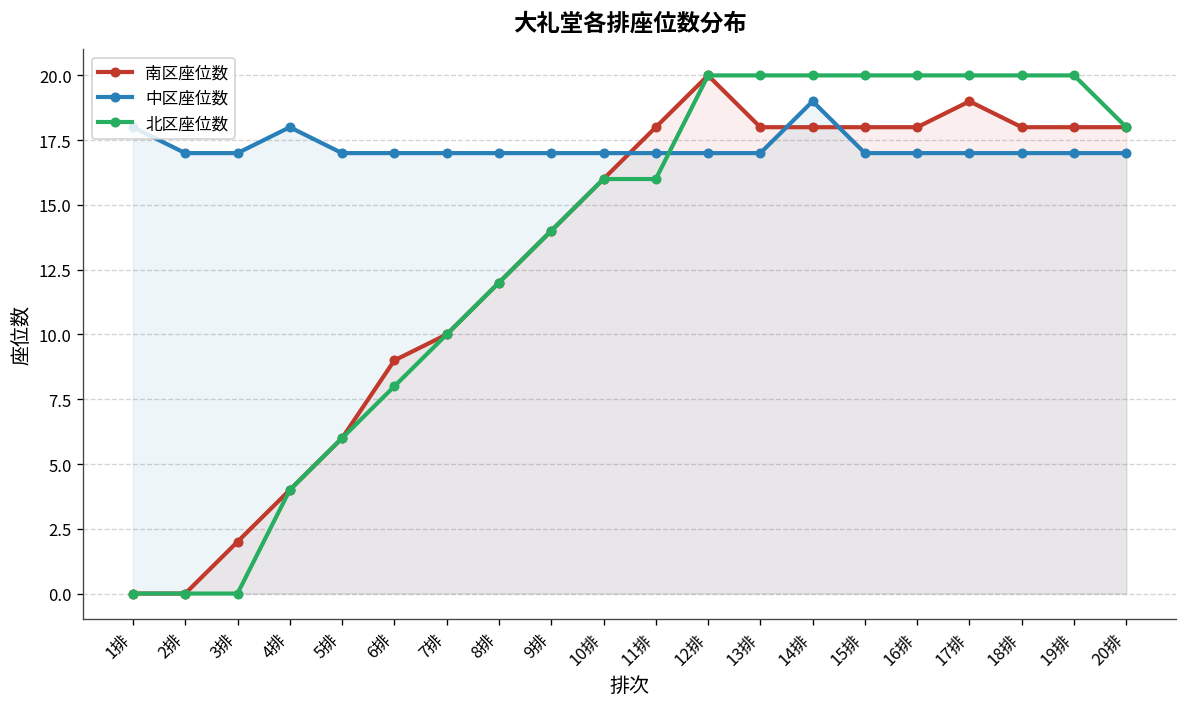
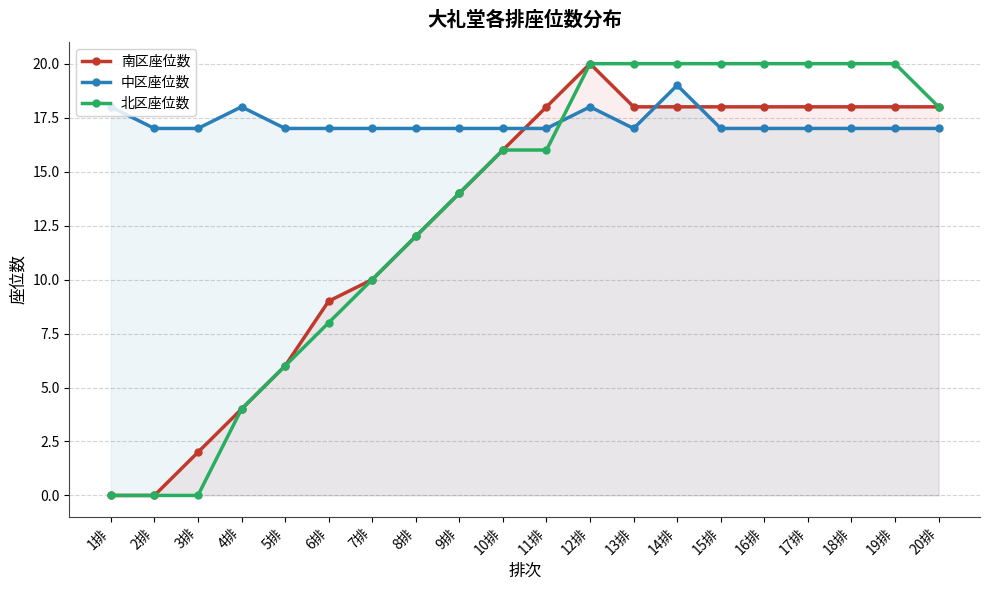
中区座位数, 12排: 17 -> 18
南区座位数, 17排: 19 -> 18
